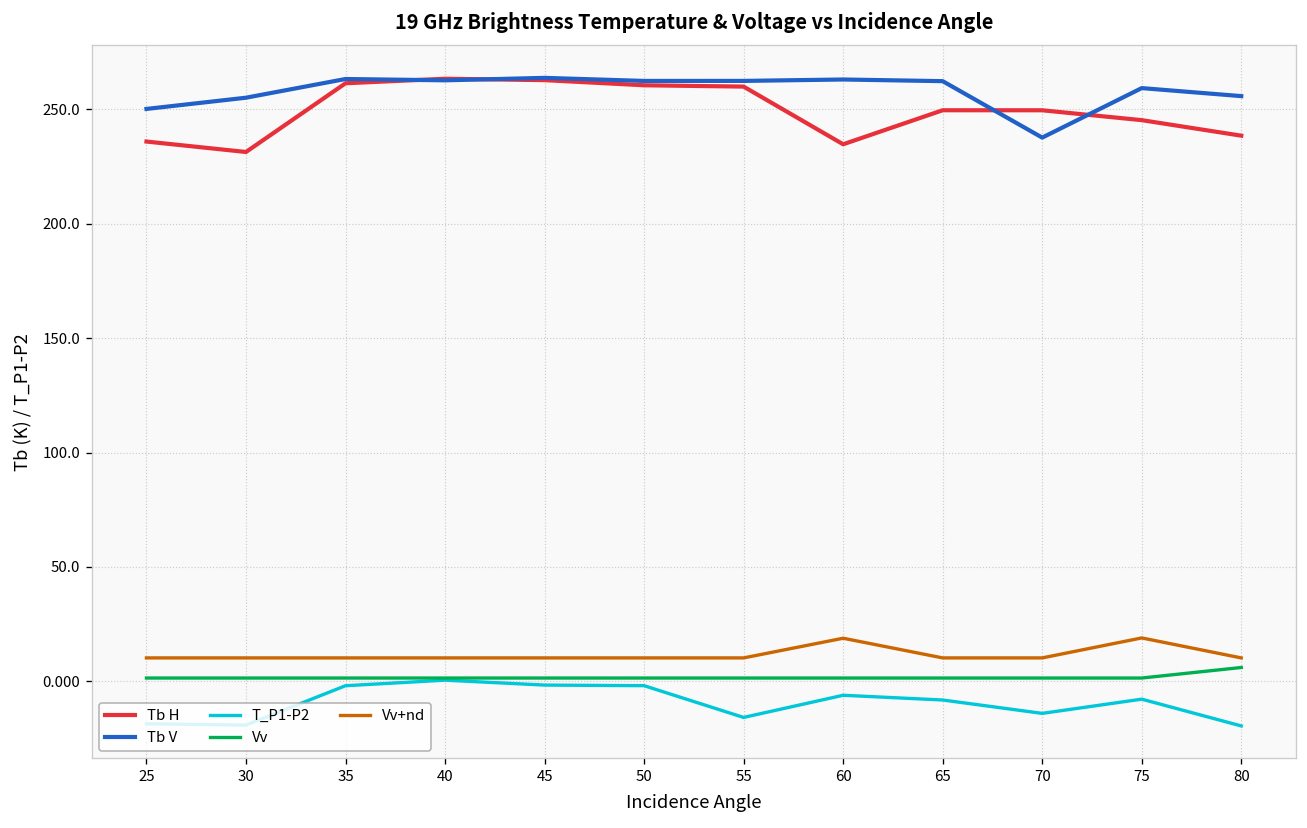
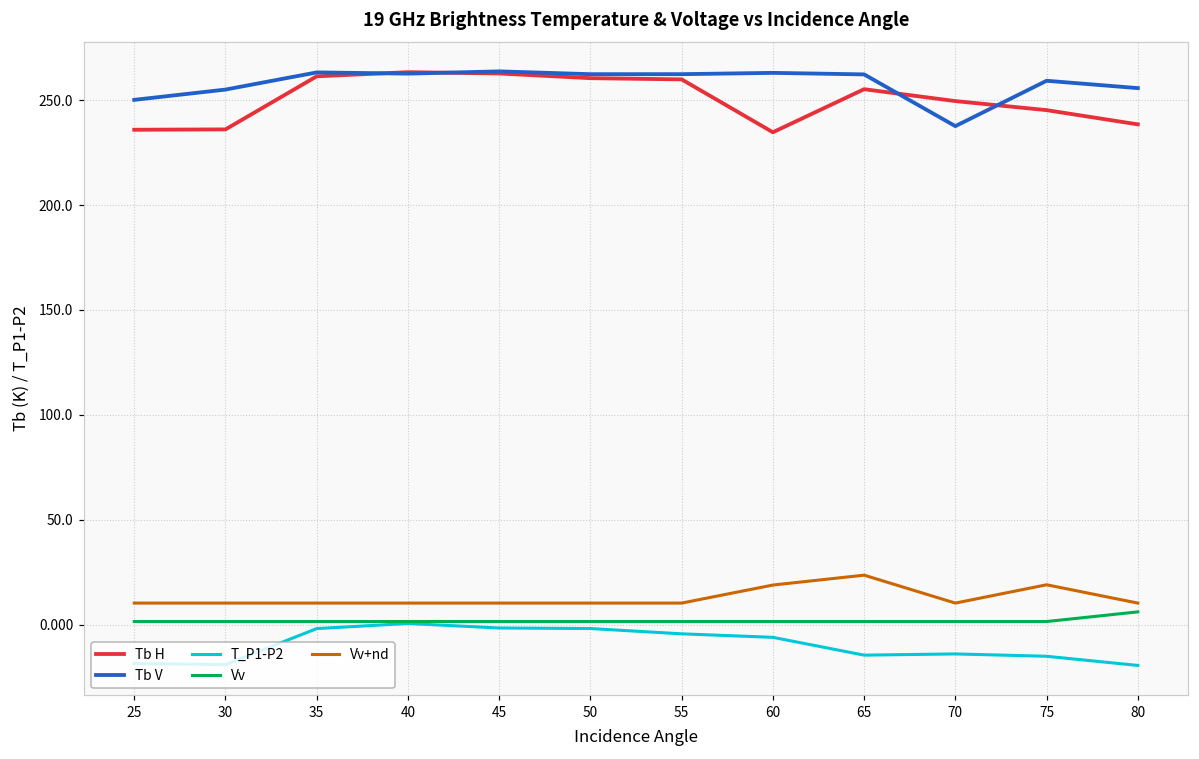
Tb H, 30: 231 -> 236
T_P1-P2, 55: -16 -> -4
Tb H, 65: 250 -> 255
T_P1-P2, 65: -8 -> -15
Vv+nd, 65: 10 -> 24
T_P1-P2, 75: -8 -> -15
